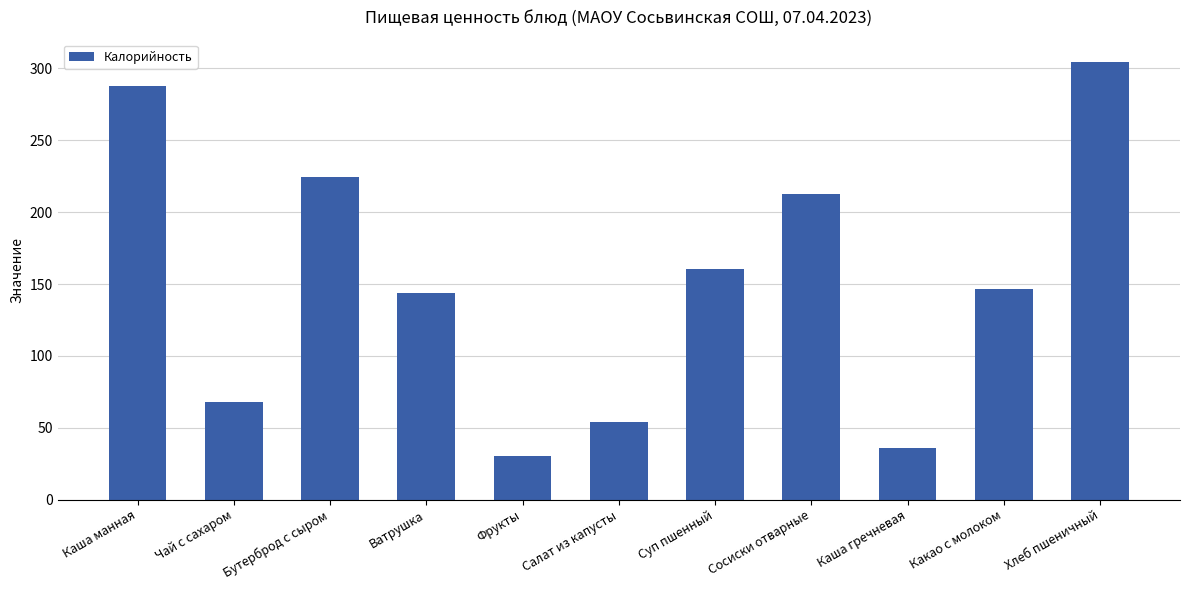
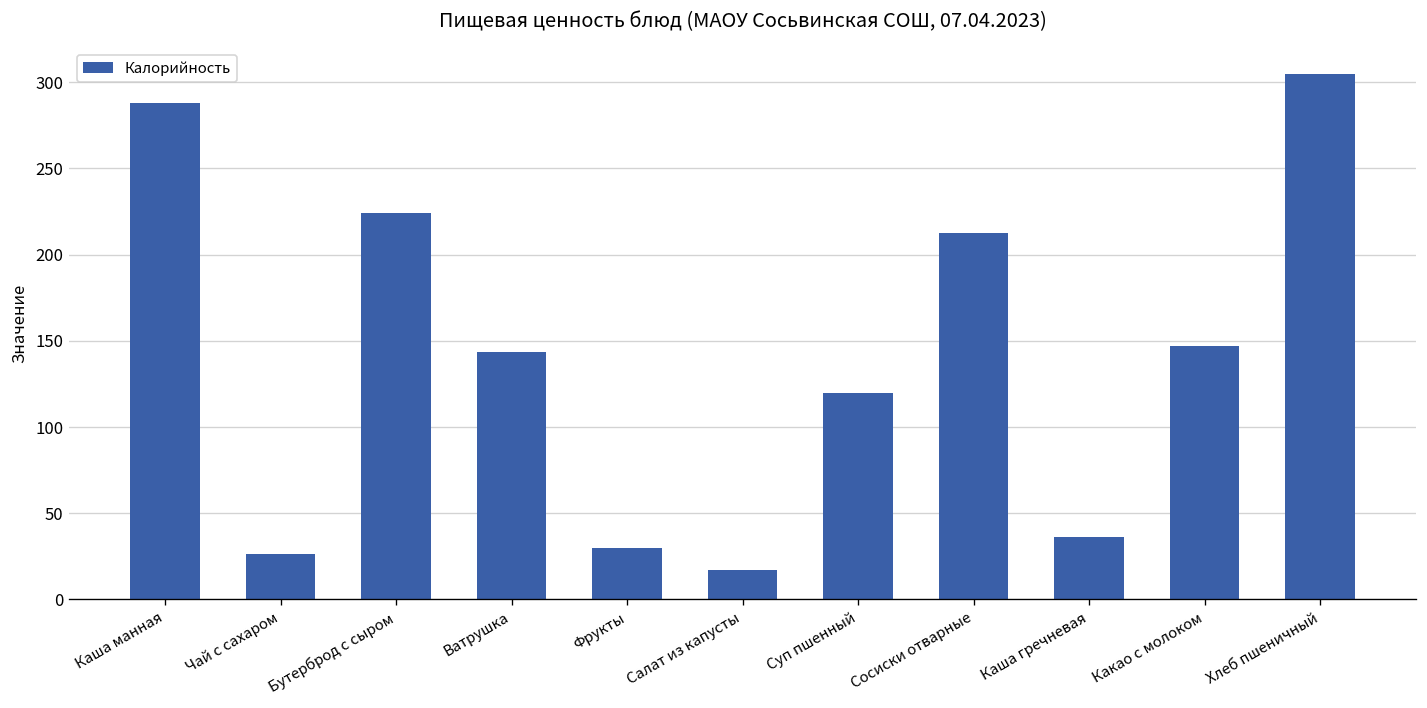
Чай с сахаром: 68 -> 26
Салат из капусты: 54 -> 17
Суп пшенный: 161 -> 120
